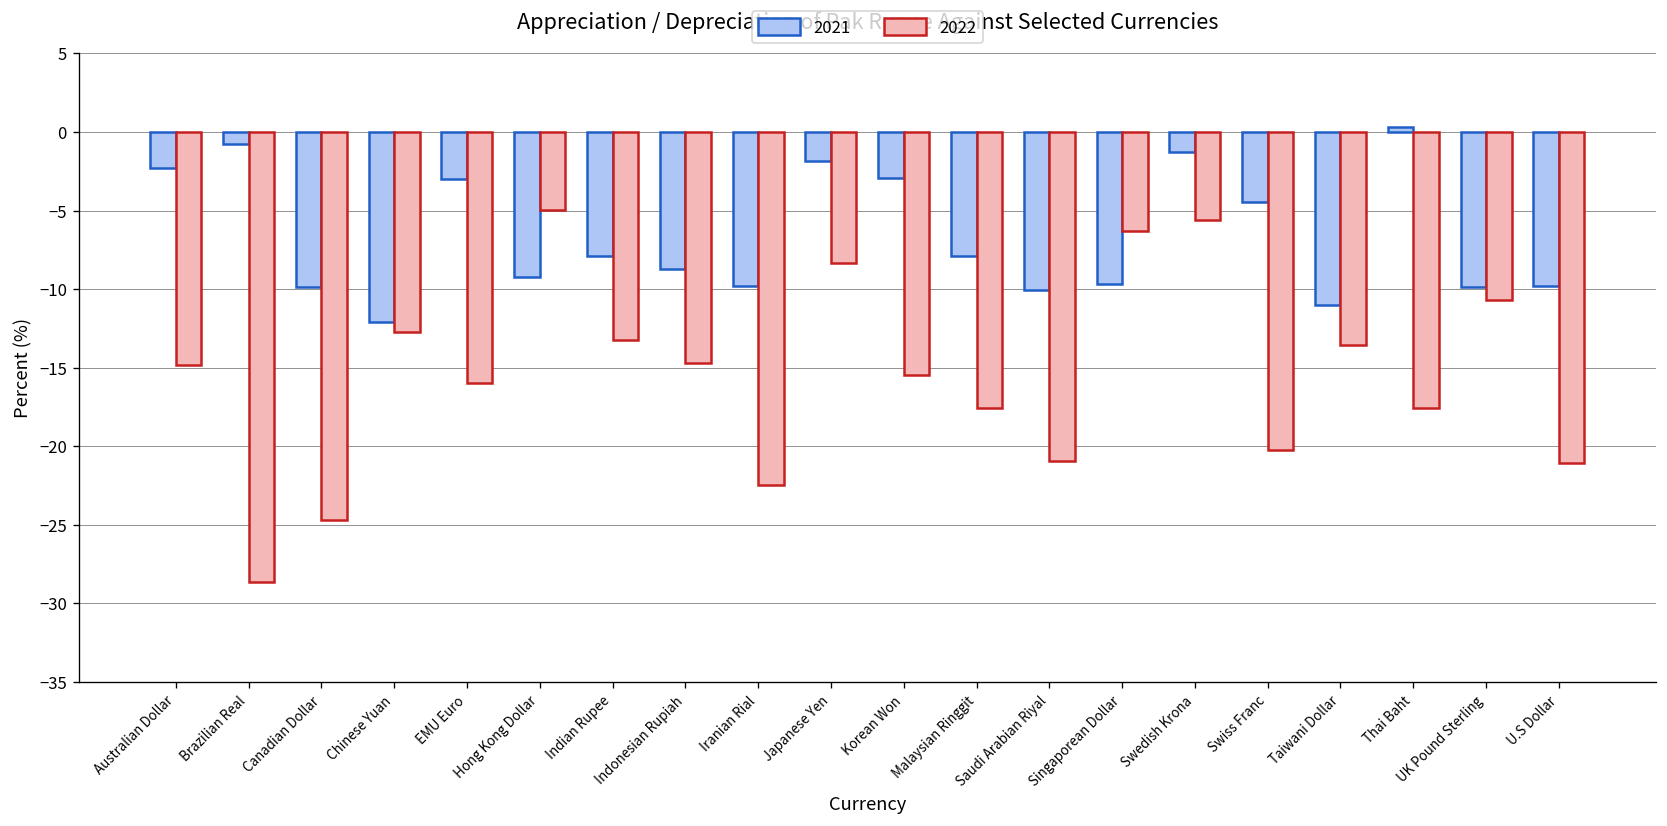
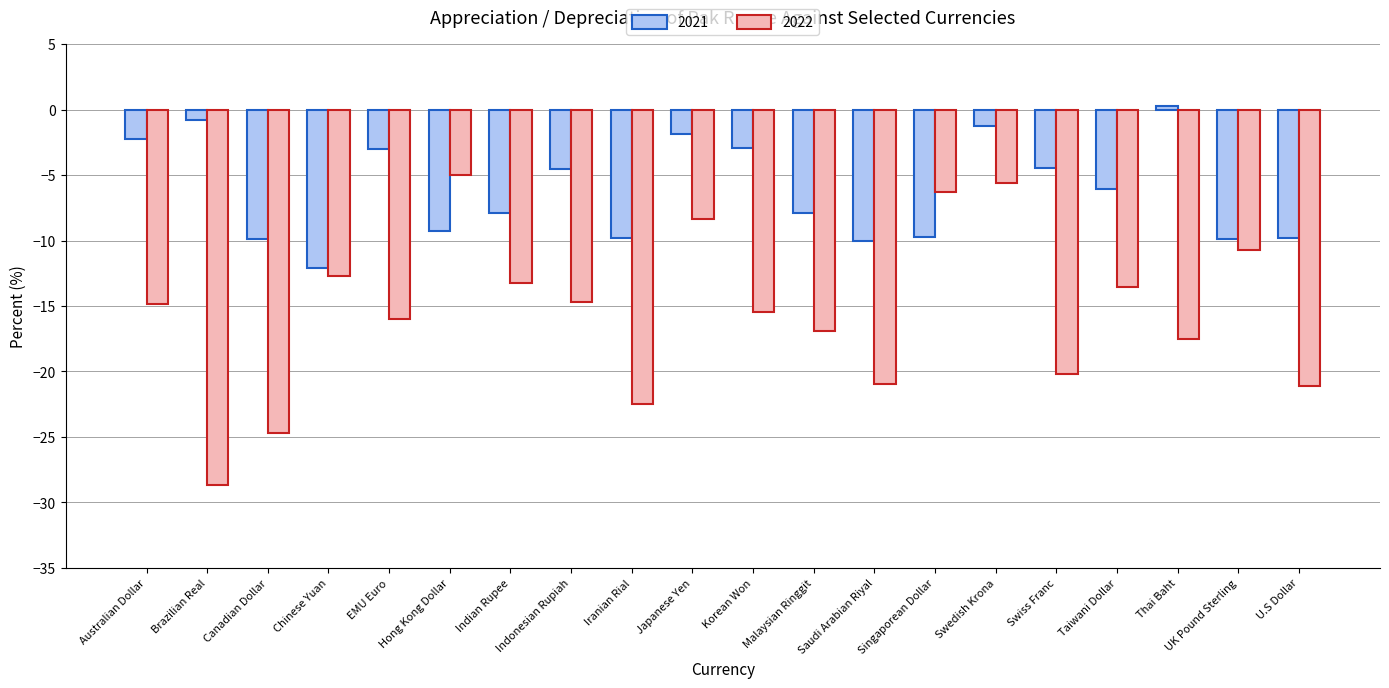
2021, Indonesian Rupiah: -8.7 -> -4.5
2022, Malaysian Ringgit: -17.6 -> -16.9
2021, Taiwani Dollar: -11.0 -> -6.1
